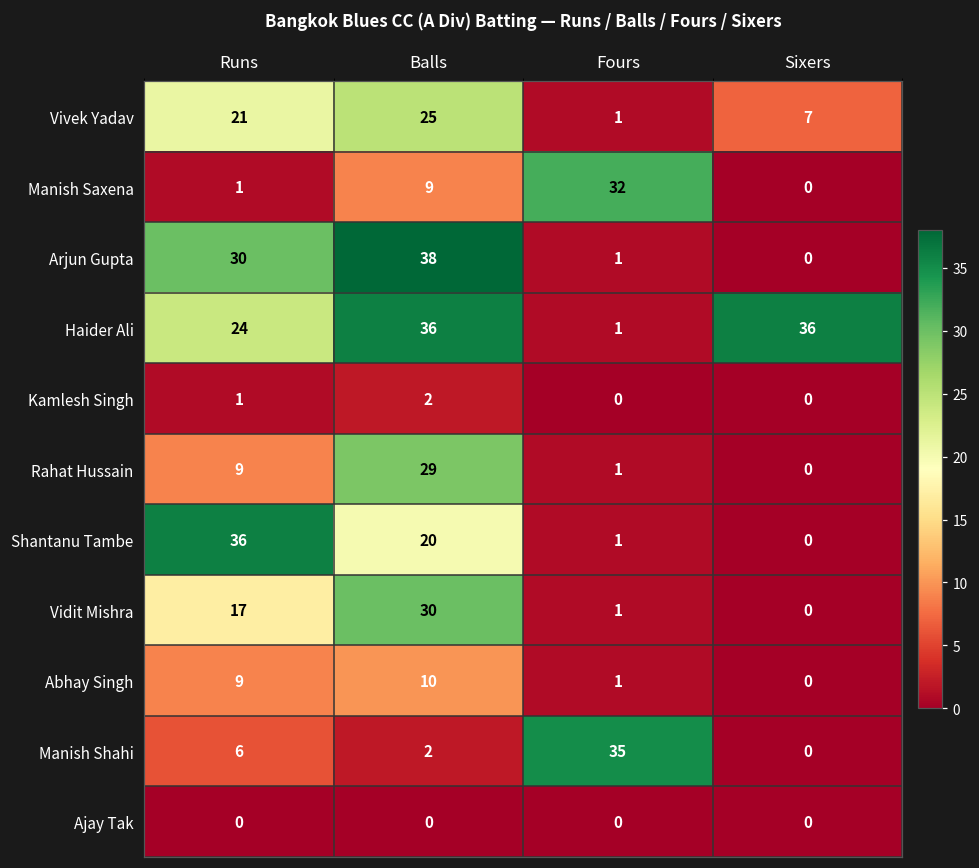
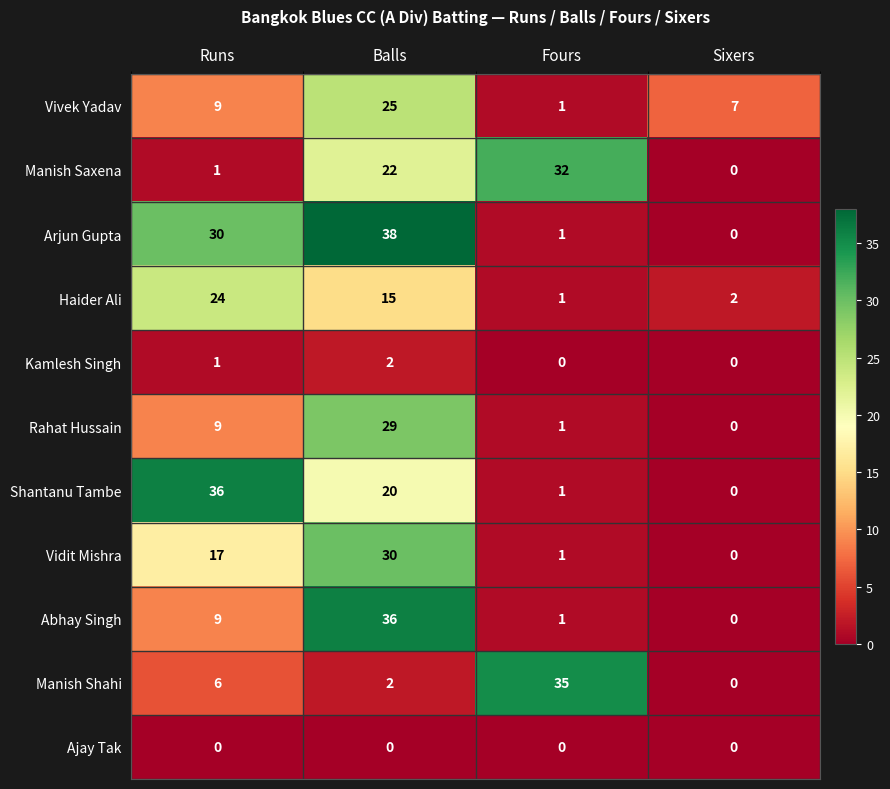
Vivek Yadav, Runs: 21 -> 9
Manish Saxena, Balls: 9 -> 22
Haider Ali, Balls: 36 -> 15
Haider Ali, Sixers: 36 -> 2
Abhay Singh, Balls: 10 -> 36
